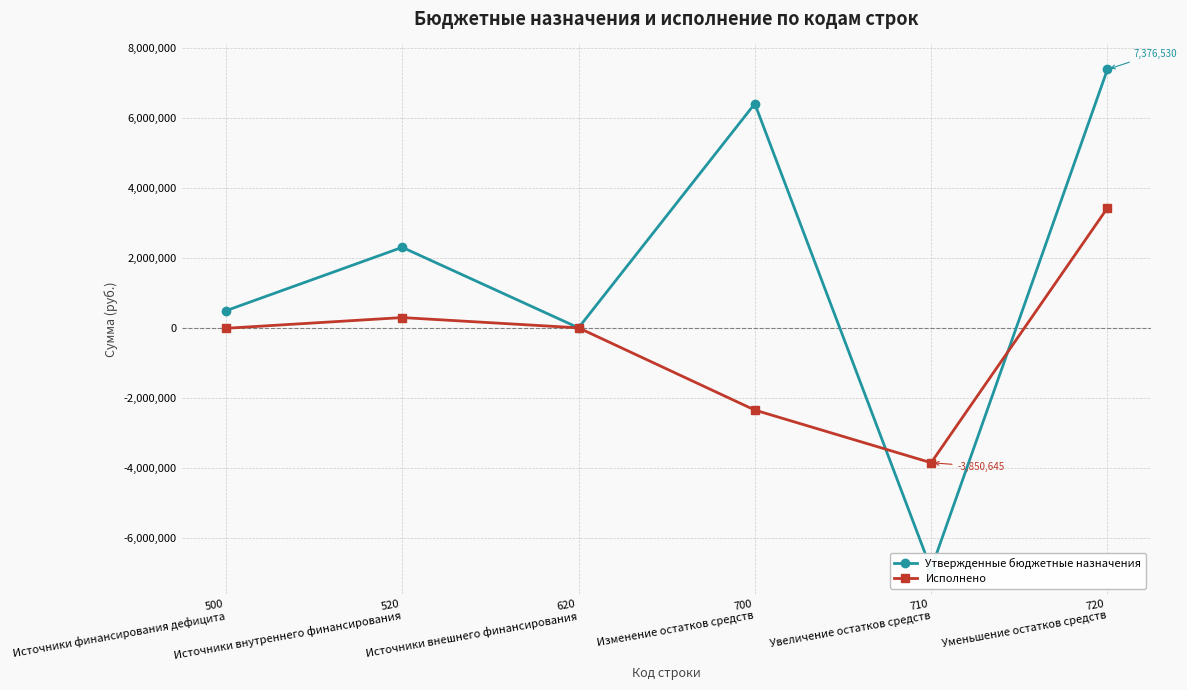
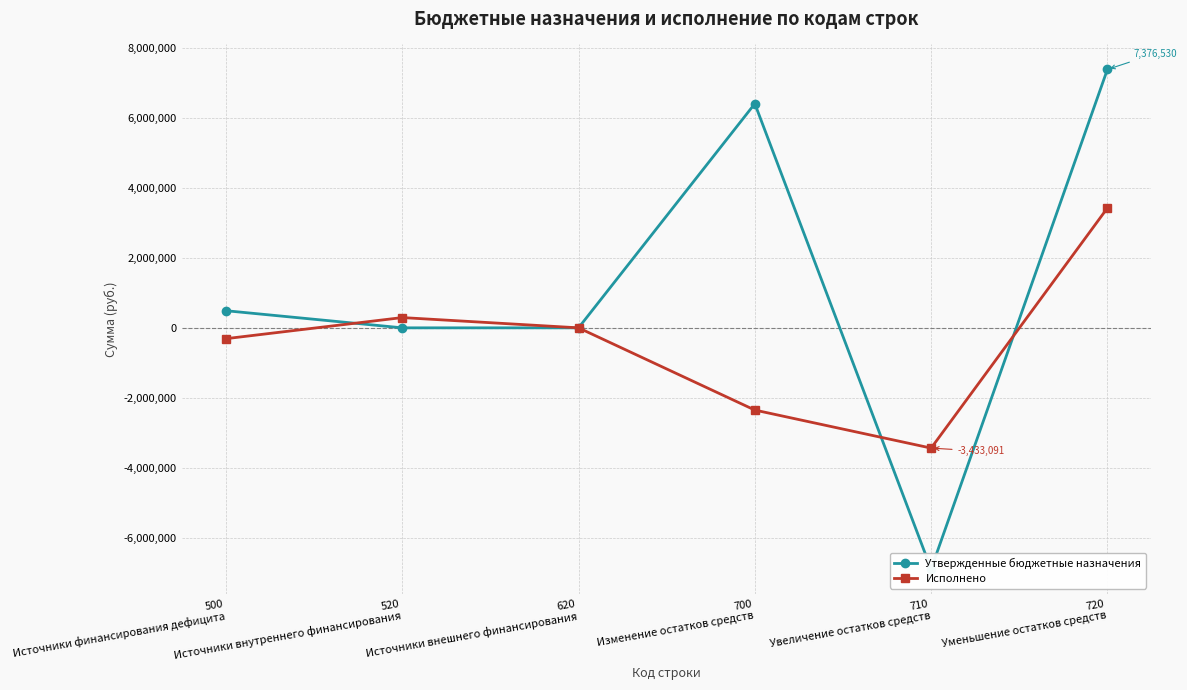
Исполнено, 500 Источники финансирования дефицита: 0 -> -300,000
Утвержденные бюджетные назначения, 520 Источники внутреннего финансирования: 2,300,000 -> 0
Исполнено, 710 Увеличение остатков средств: -3,850,645 -> -3,433,091
